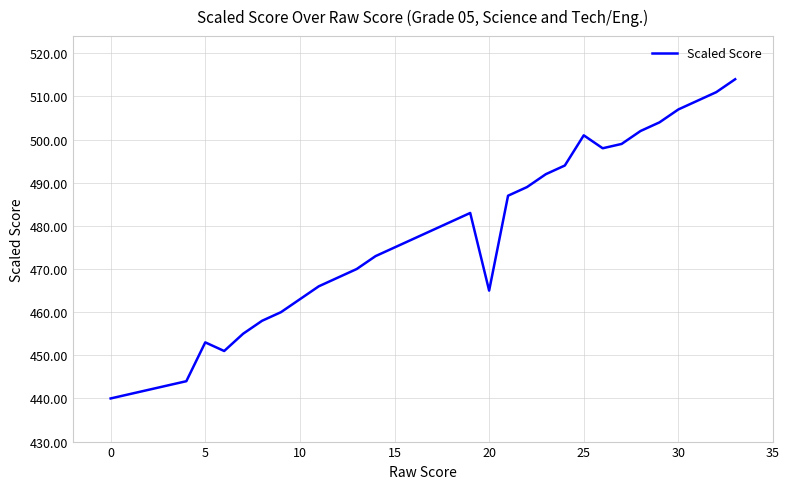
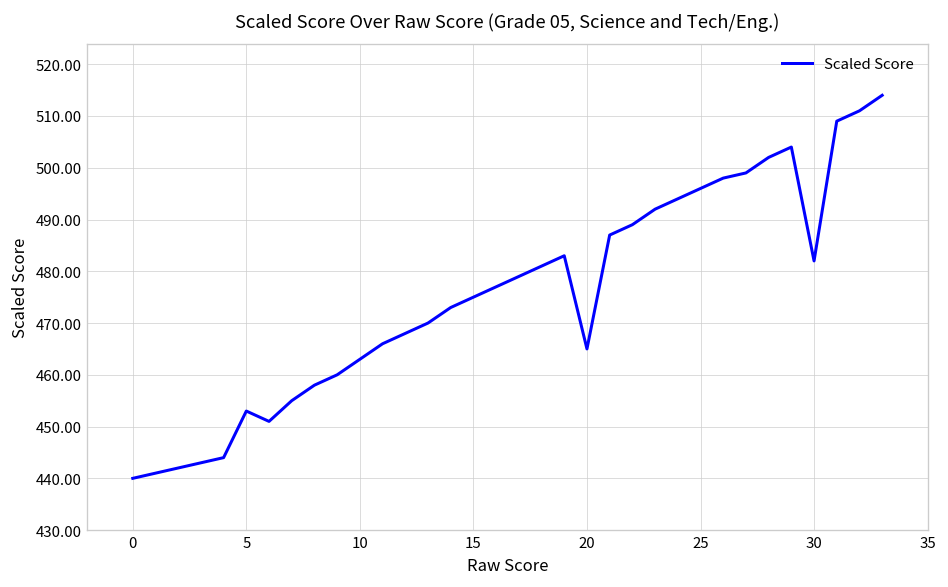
25: 501 -> 496
30: 507 -> 482
